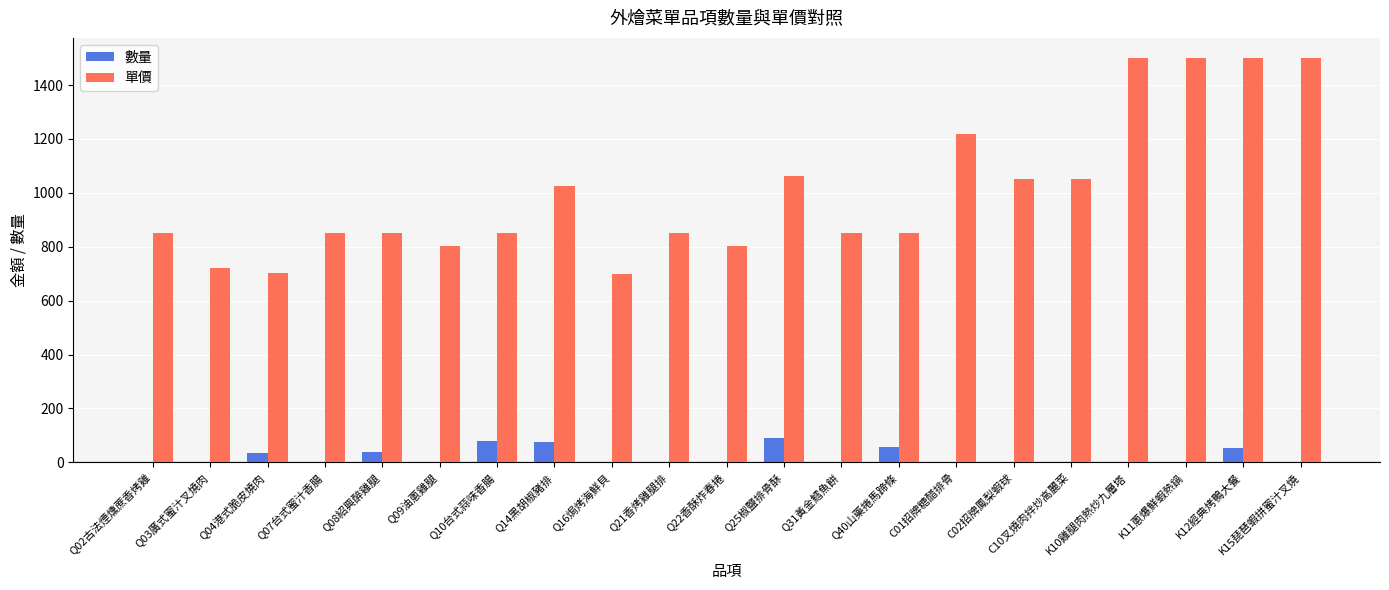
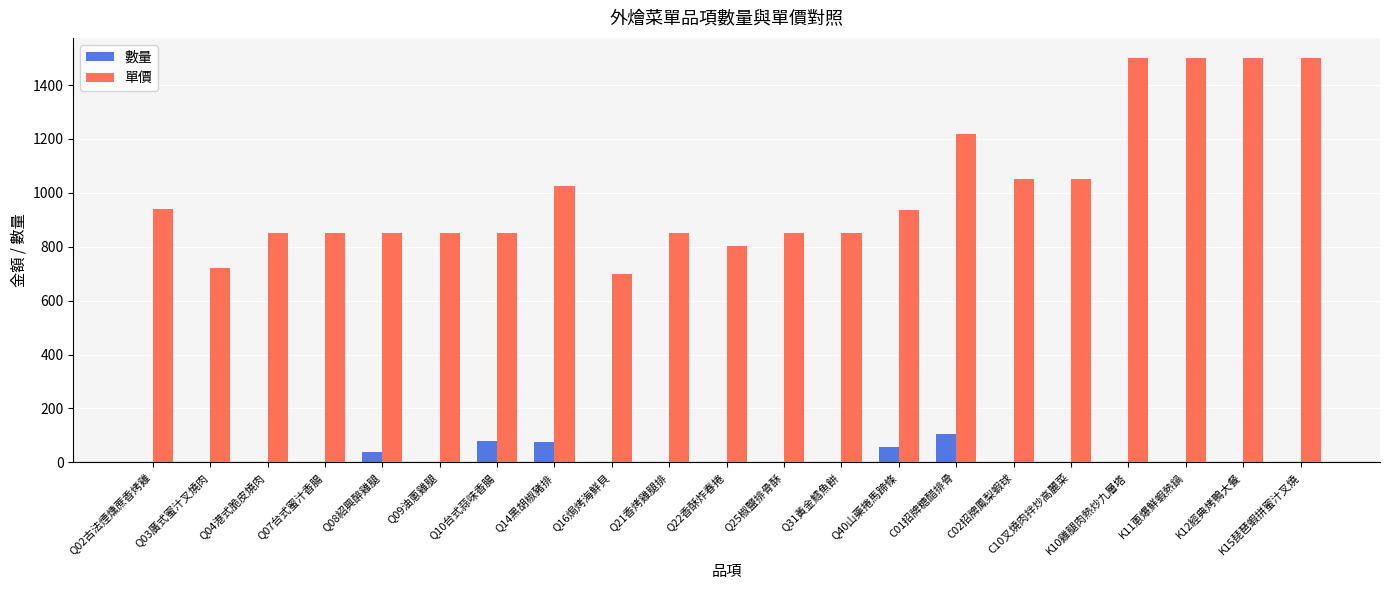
單價, Q02古法煙燻蔗香烤雞: 850 -> 940
數量, Q04港式脆皮燒肉: 30 -> 0
單價, Q04港式脆皮燒肉: 700 -> 850
單價, Q09油蔥雞腿: 800 -> 850
數量, Q25椒鹽排骨酥: 90 -> 0
單價, Q25椒鹽排骨酥: 1060 -> 850
單價, Q40山藥捲馬蹄條: 850 -> 940
數量, C01招牌糖醋排骨: 0 -> 110
數量, K12經典烤鴨大餐: 60 -> 0
